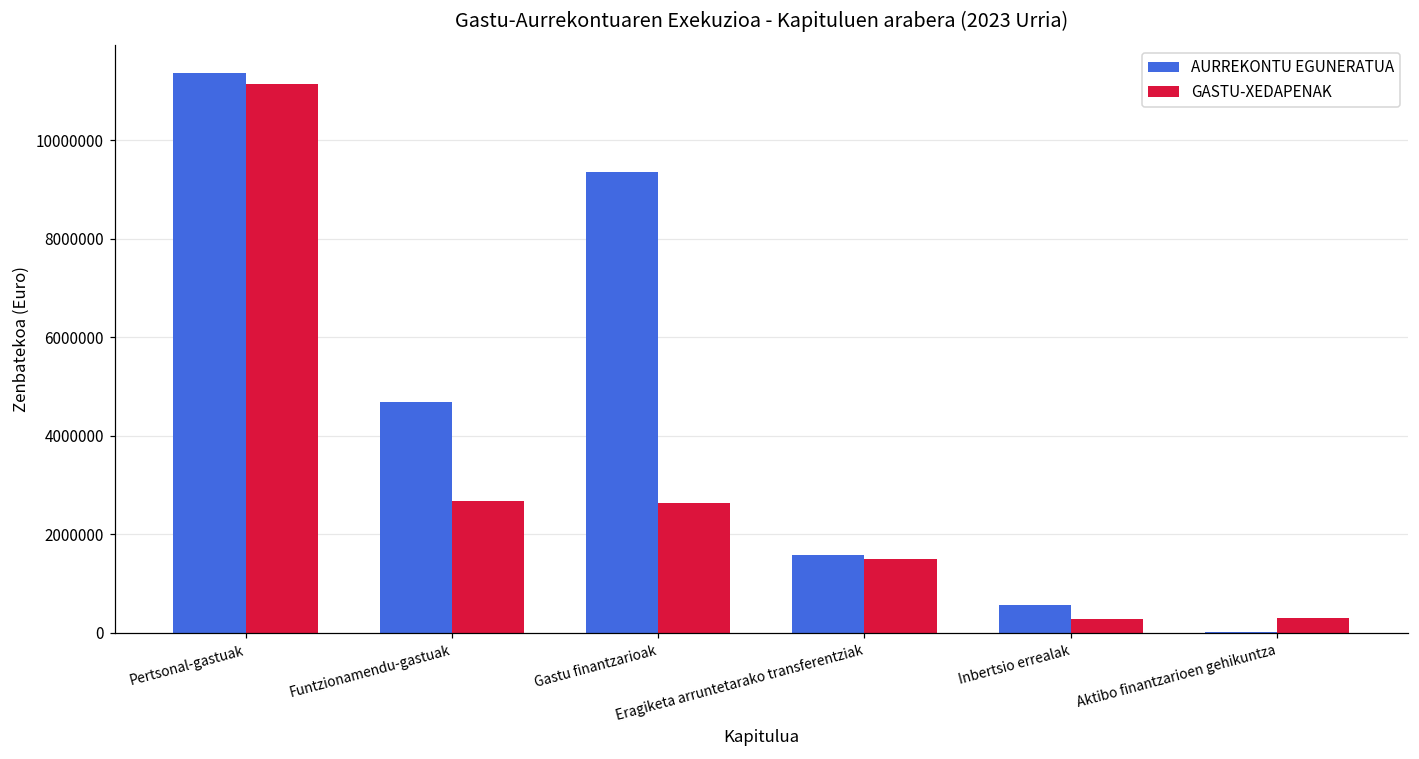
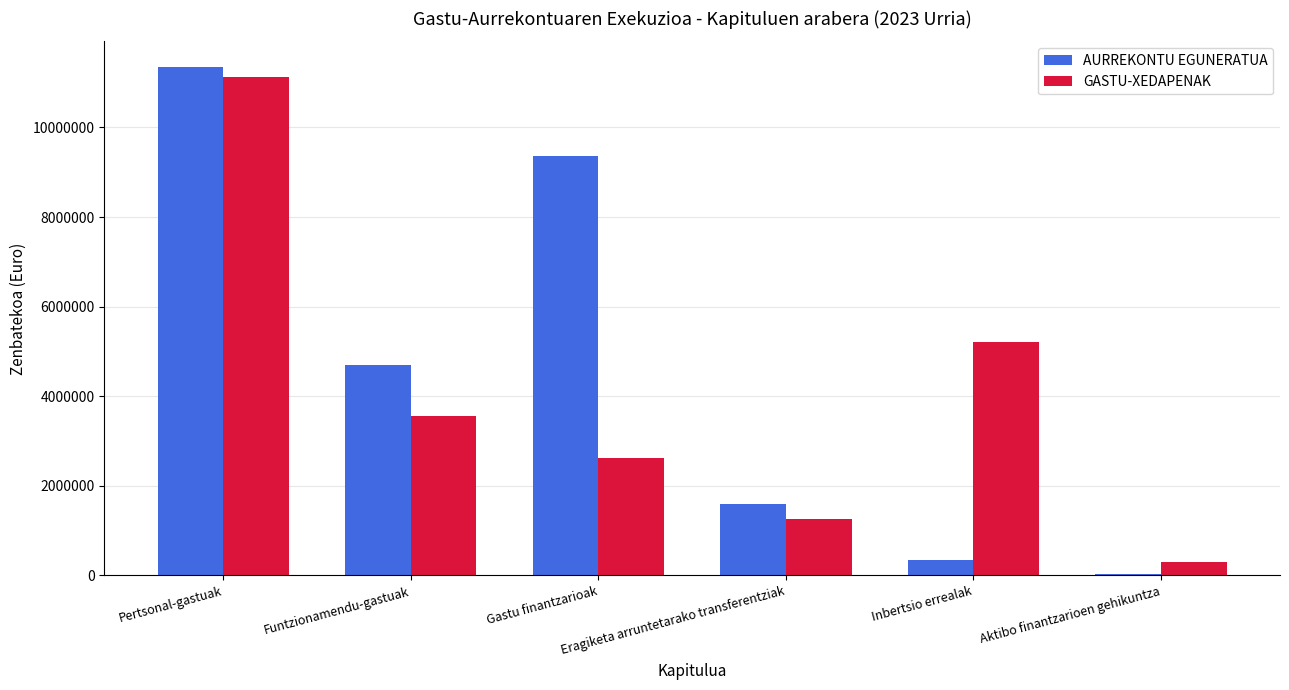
GASTU-XEDAPENAK, Funtzionamendu-gastuak: 2700000 -> 3600000
GASTU-XEDAPENAK, Eragiketa arruntetarako transferentziak: 1500000 -> 1300000
AURREKONTU EGUNERATUA, Inbertsio errealak: 600000 -> 300000
GASTU-XEDAPENAK, Inbertsio errealak: 300000 -> 5200000
